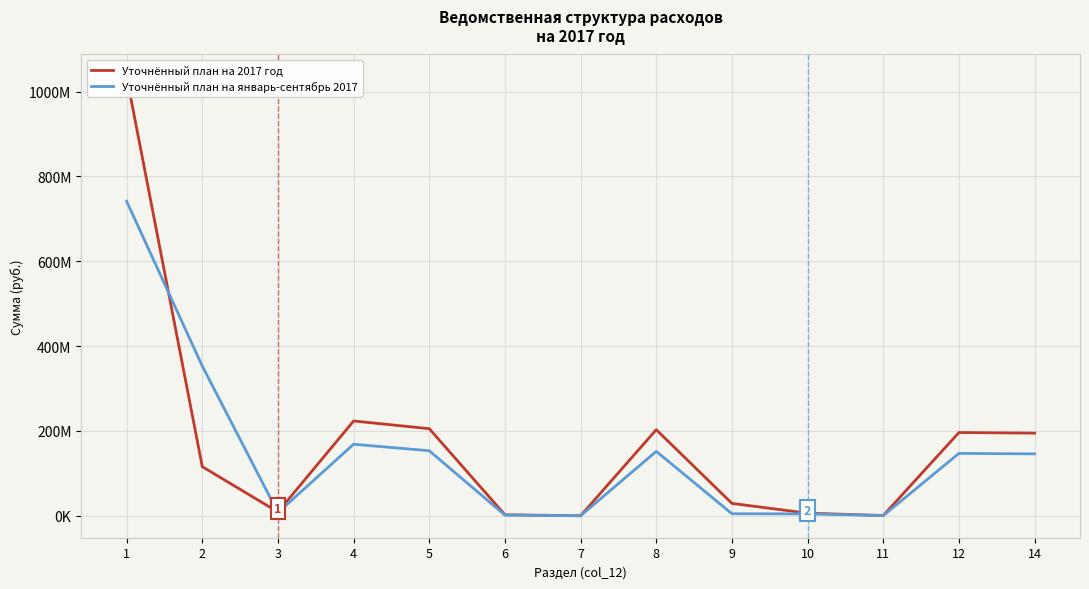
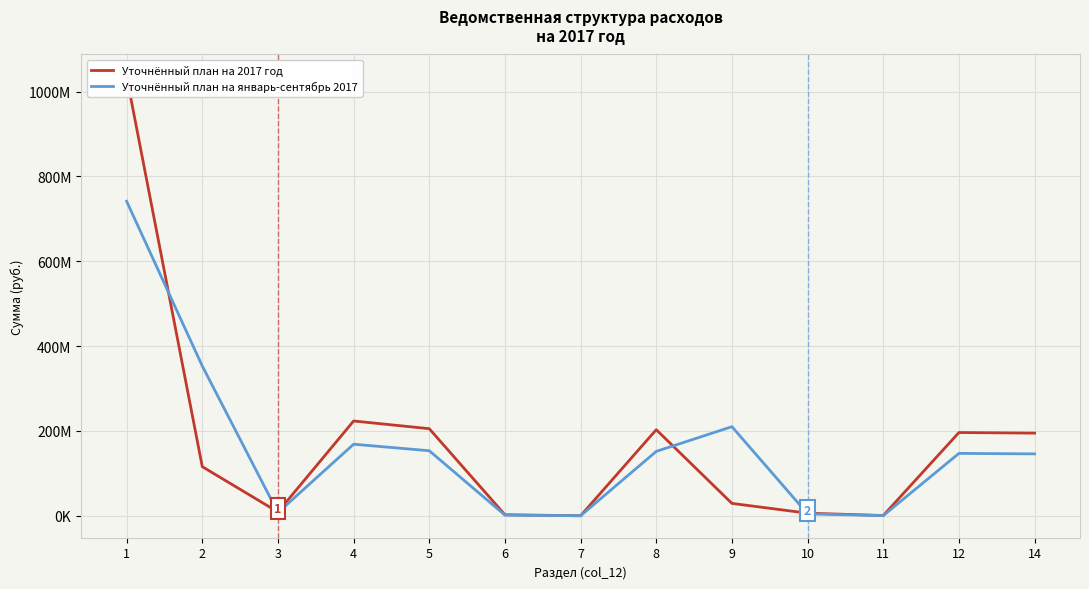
Уточнённый план на январь-сентябрь 2017, 9: 0 -> 210000000
